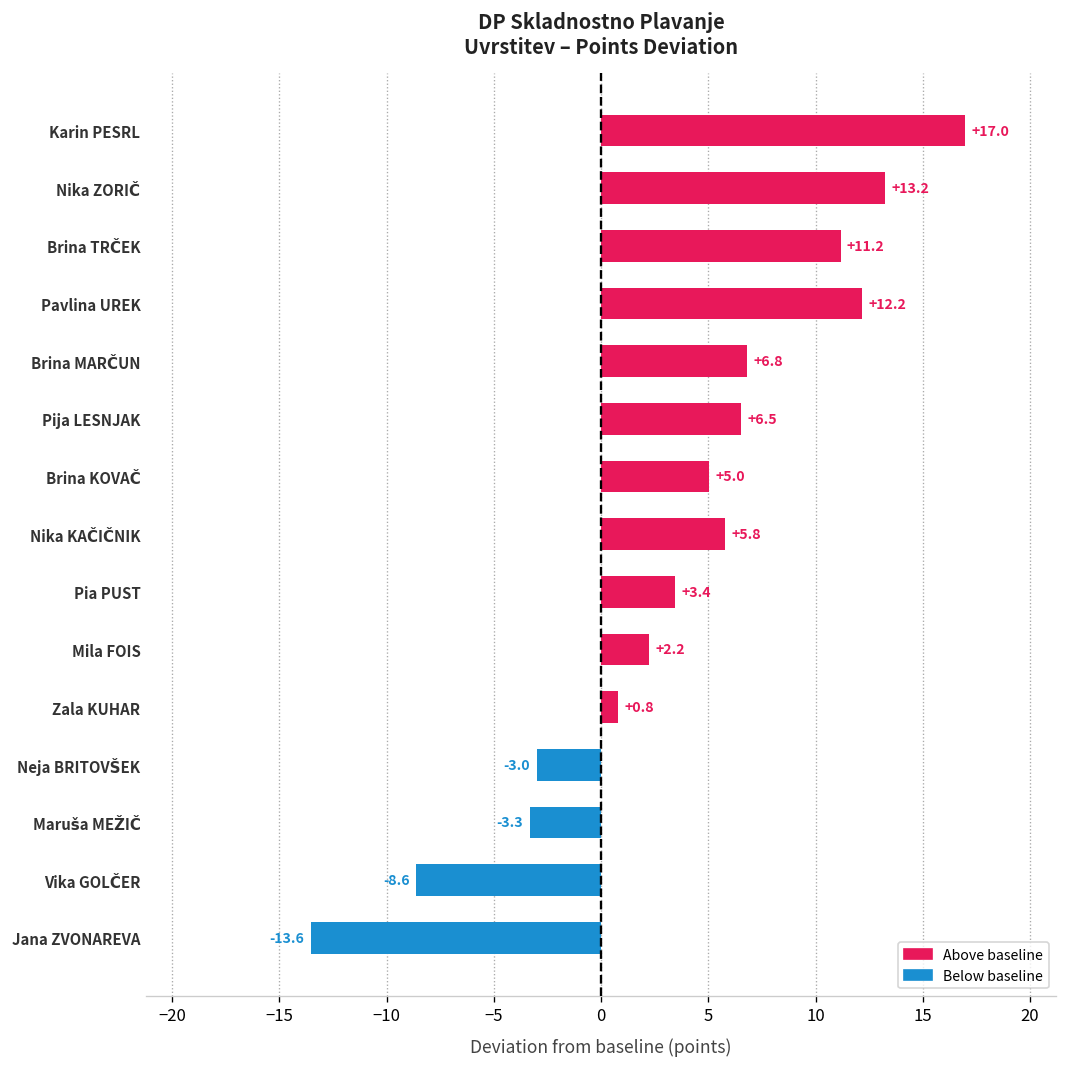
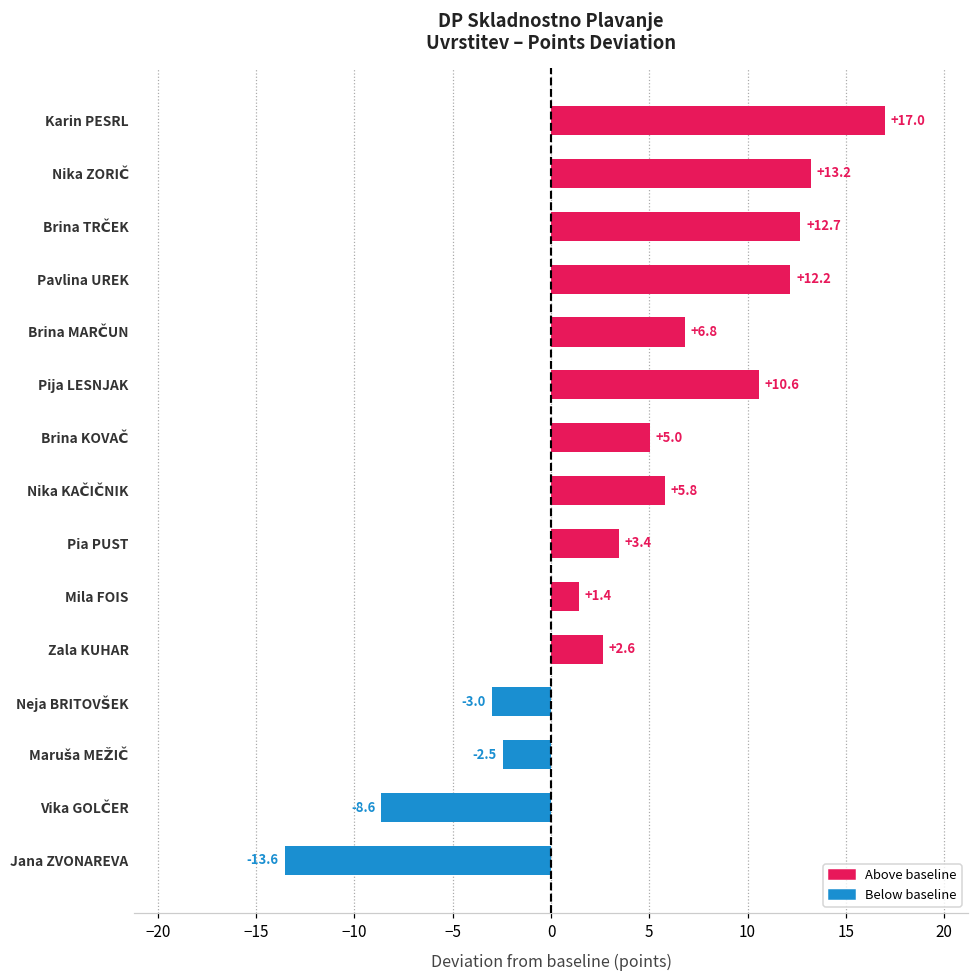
Brina TRČEK: +11.2 -> +12.7
Pija LESNJAK: +6.5 -> +10.6
Mila FOIS: +2.2 -> +1.4
Zala KUHAR: +0.8 -> +2.6
Maruša MEŽIČ: -3.3 -> -2.5
